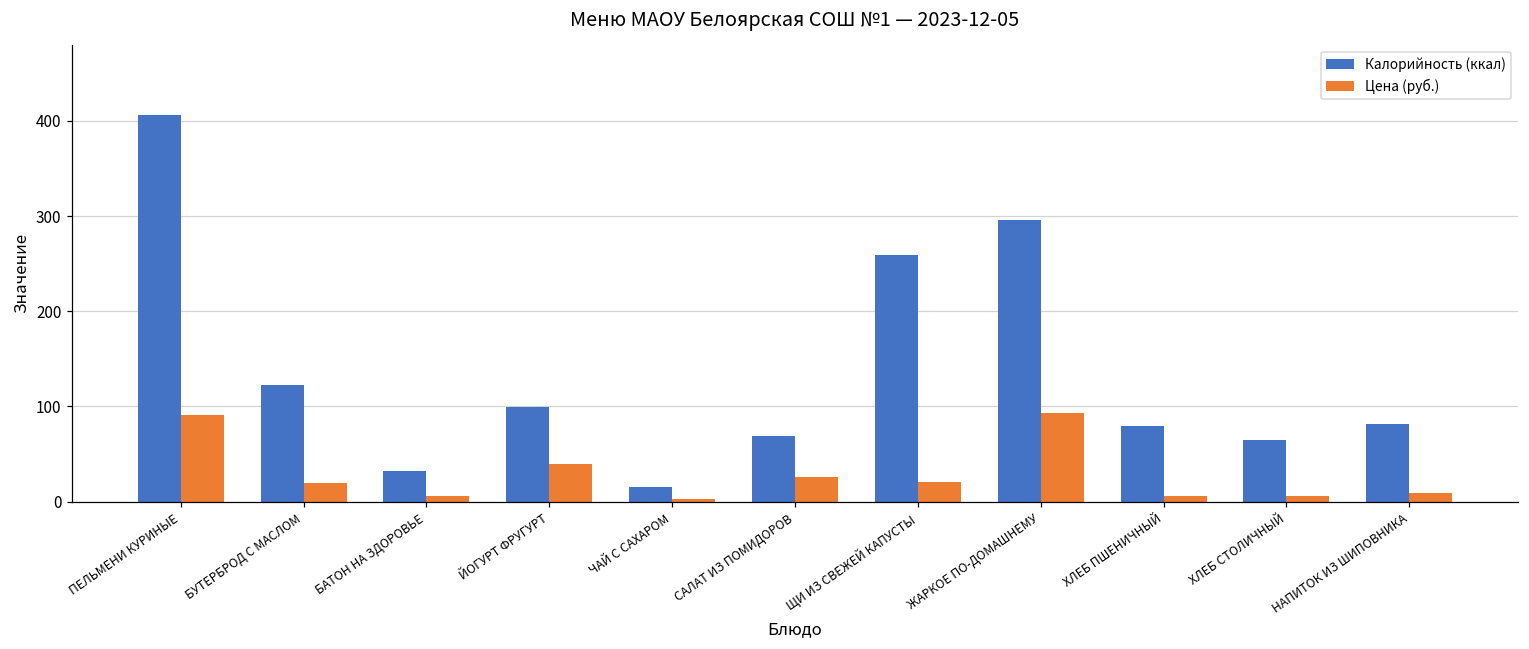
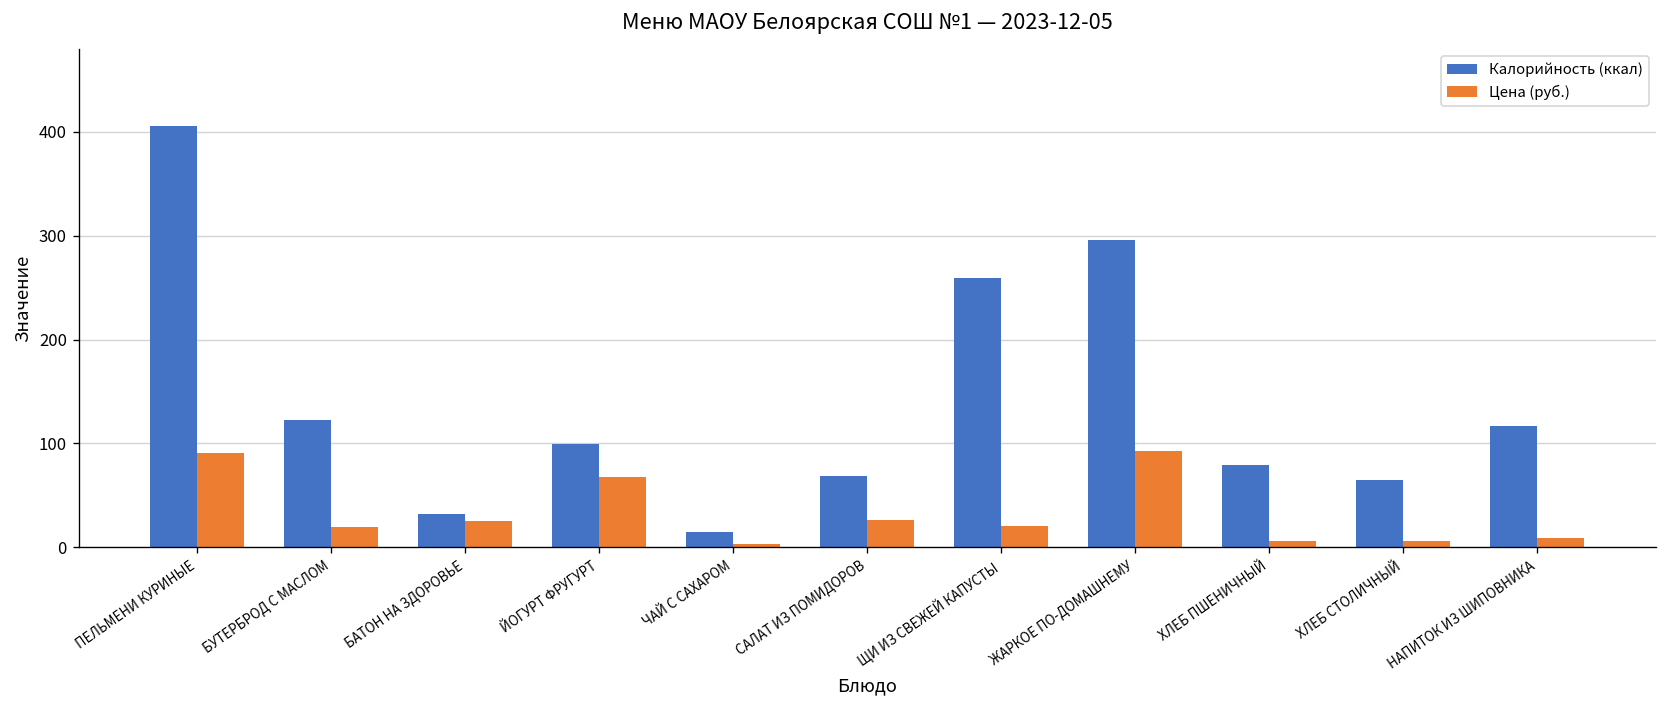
Цена (руб.), БАТОН НА ЗДОРОВЬЕ: 10 -> 30
Цена (руб.), ЙОГУРТ ФРУГУРТ: 40 -> 70
Калорийность (ккал), НАПИТОК ИЗ ШИПОВНИКА: 80 -> 120
